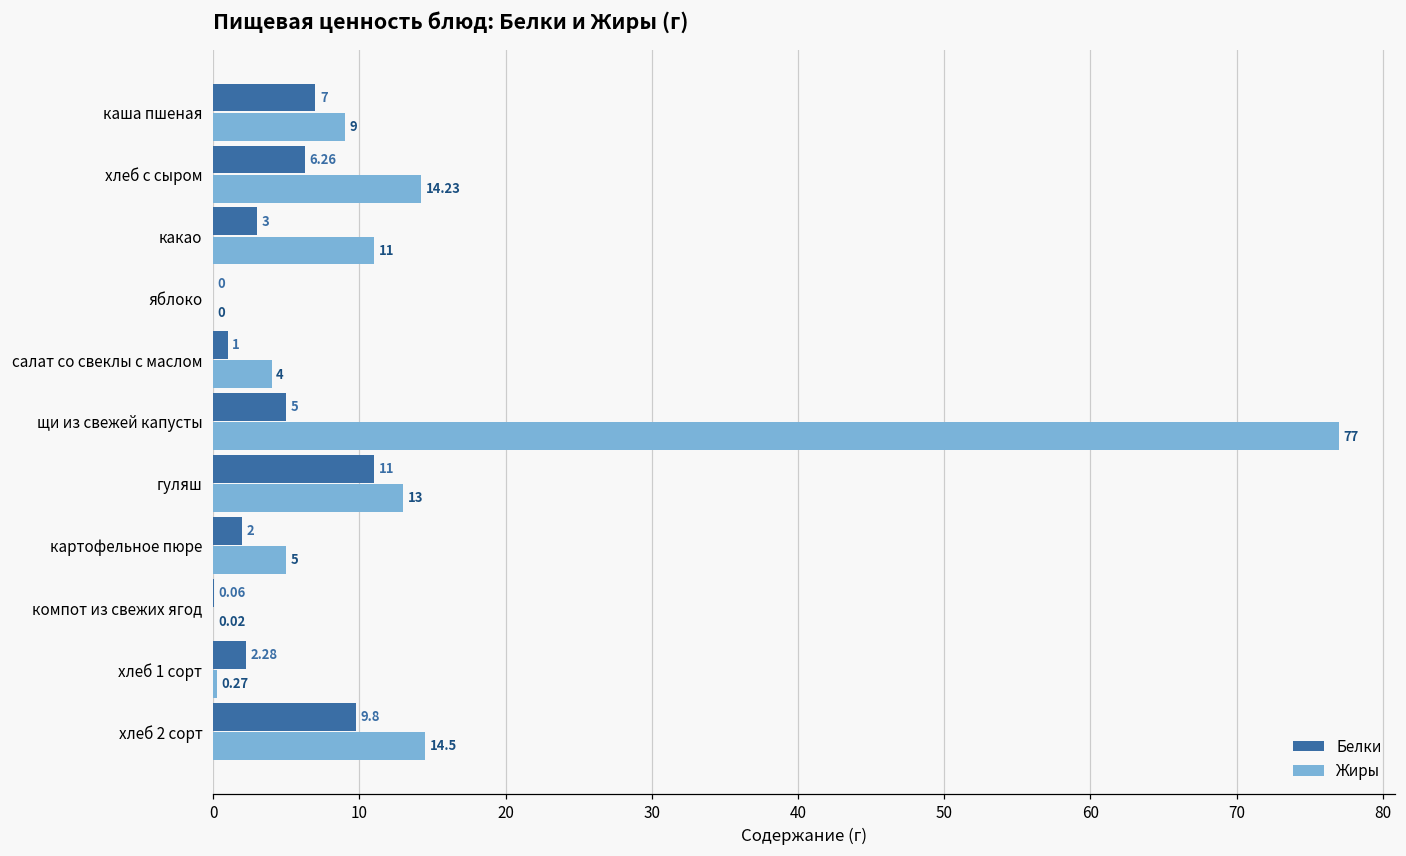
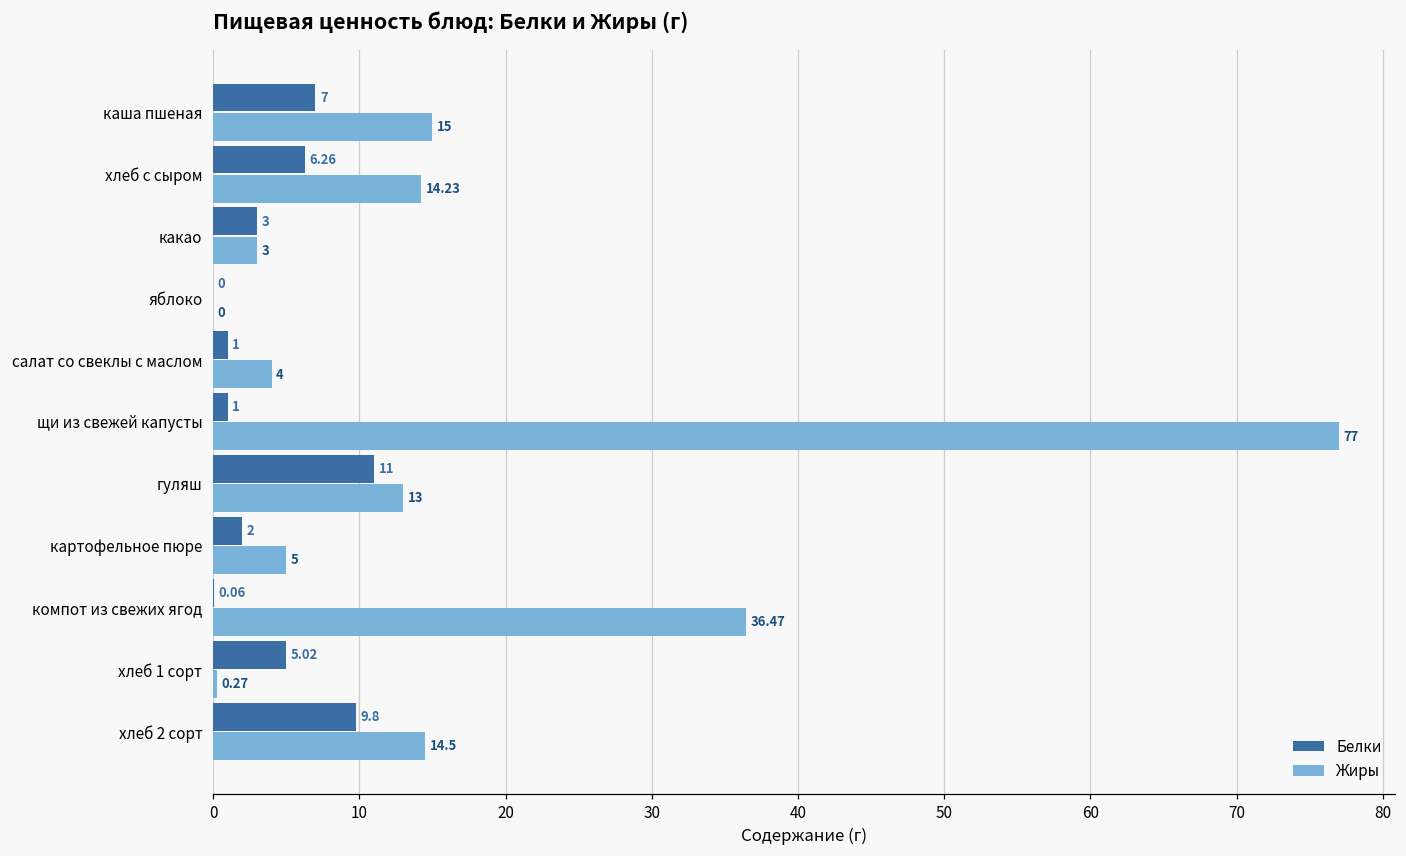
Жиры, каша пшеная: 9 -> 15
Жиры, какао: 11 -> 3
Белки, щи из свежей капусты: 5 -> 1
Жиры, компот из свежих ягод: 0.02 -> 36.47
Белки, хлеб 1 сорт: 2.28 -> 5.02
